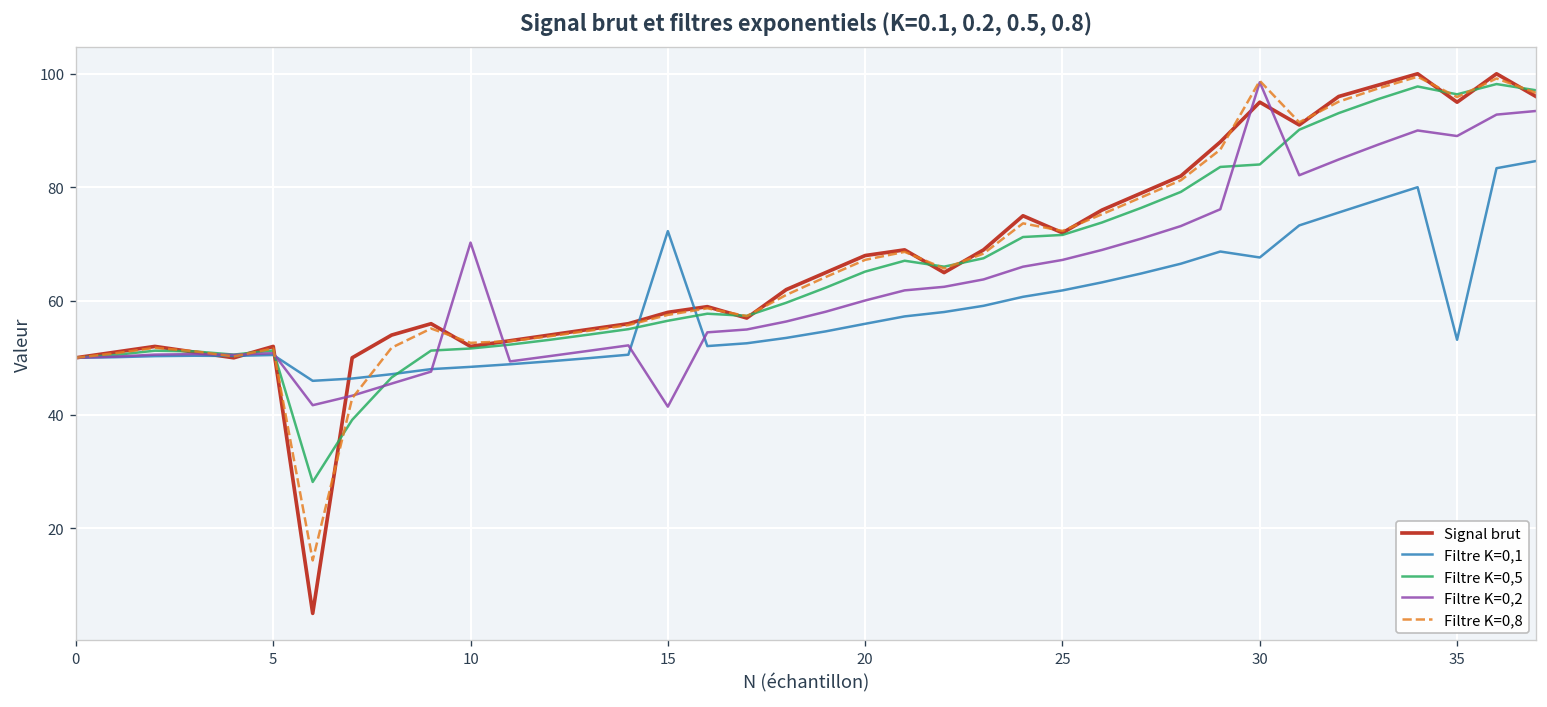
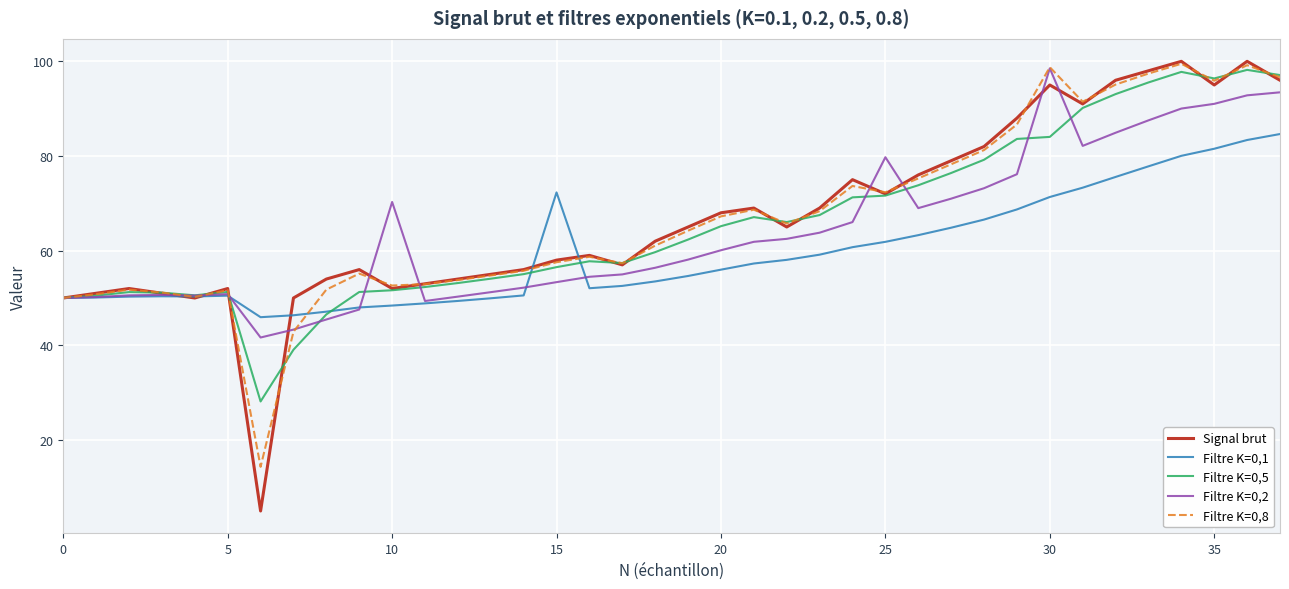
Filtre K=0,2, 15: 41 -> 53
Filtre K=0,2, 25: 67 -> 80
Filtre K=0,1, 30: 68 -> 71
Filtre K=0,1, 35: 53 -> 82
Filtre K=0,2, 35: 89 -> 91
